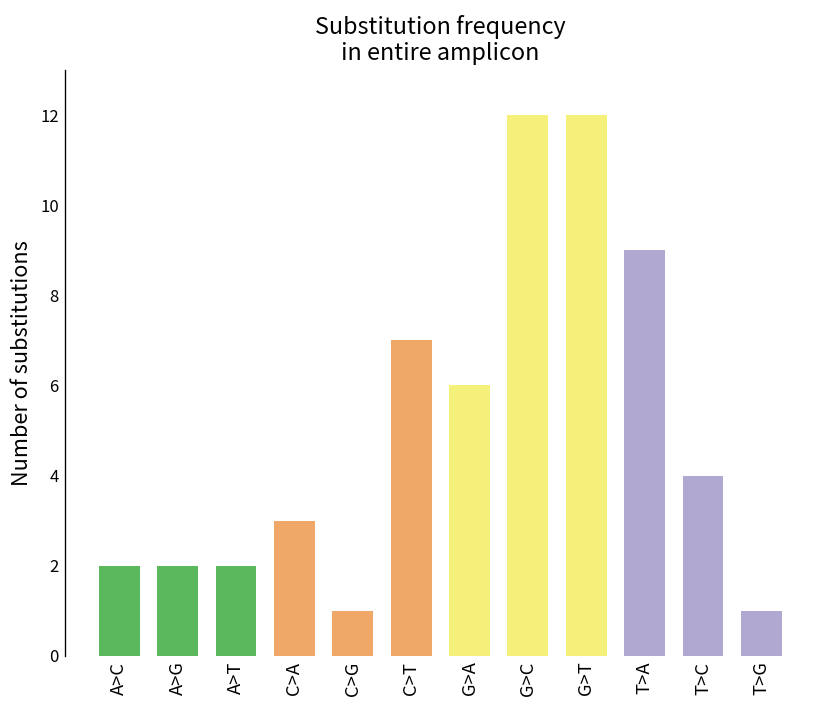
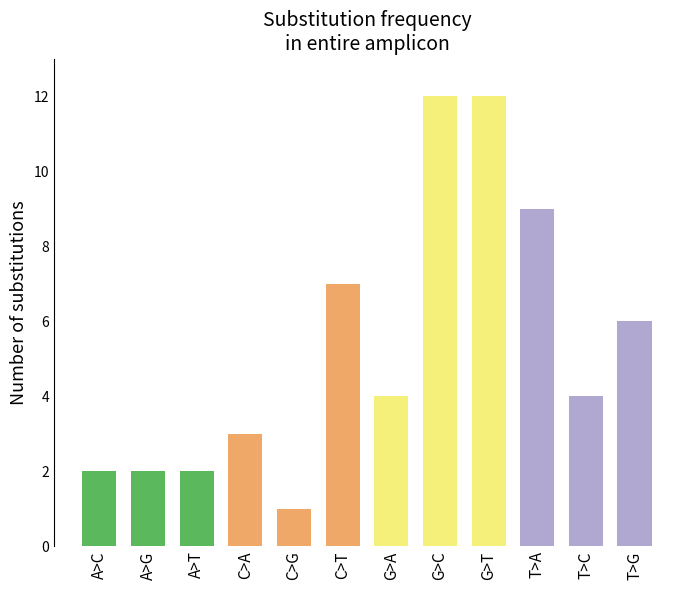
G>A: 6 -> 4
T>G: 1 -> 6
